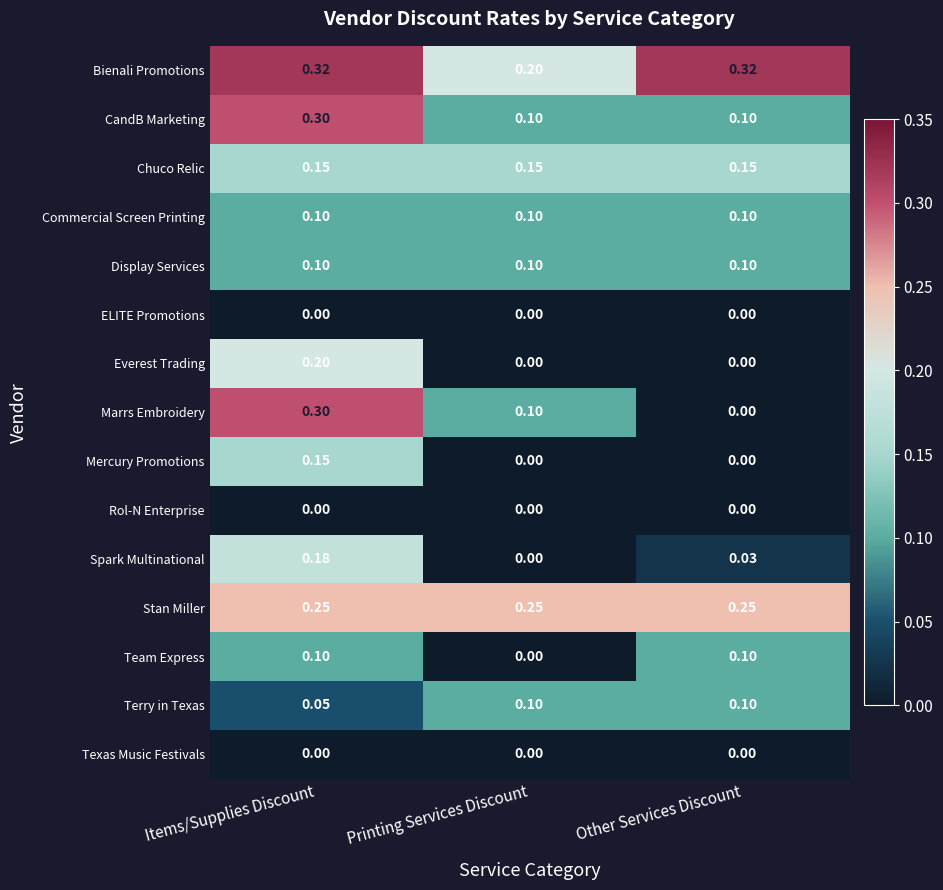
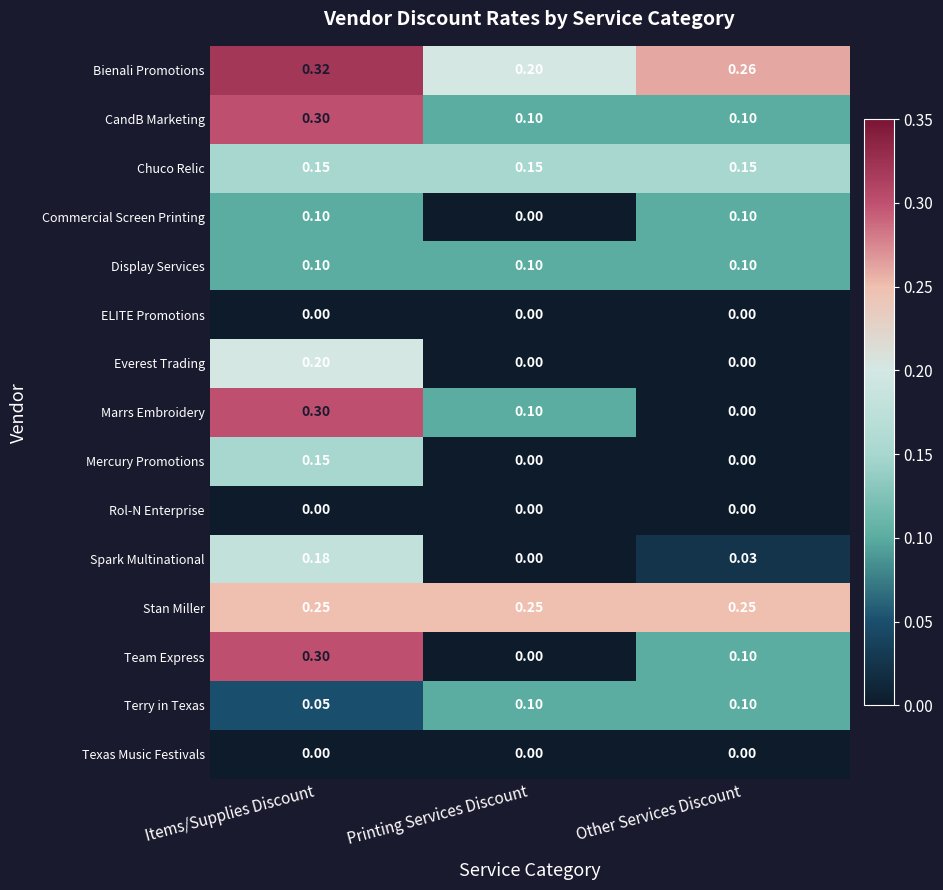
Bienali Promotions, Other Services Discount: 0.32 -> 0.26
Commercial Screen Printing, Printing Services Discount: 0.10 -> 0.00
Team Express, Items/Supplies Discount: 0.10 -> 0.30
